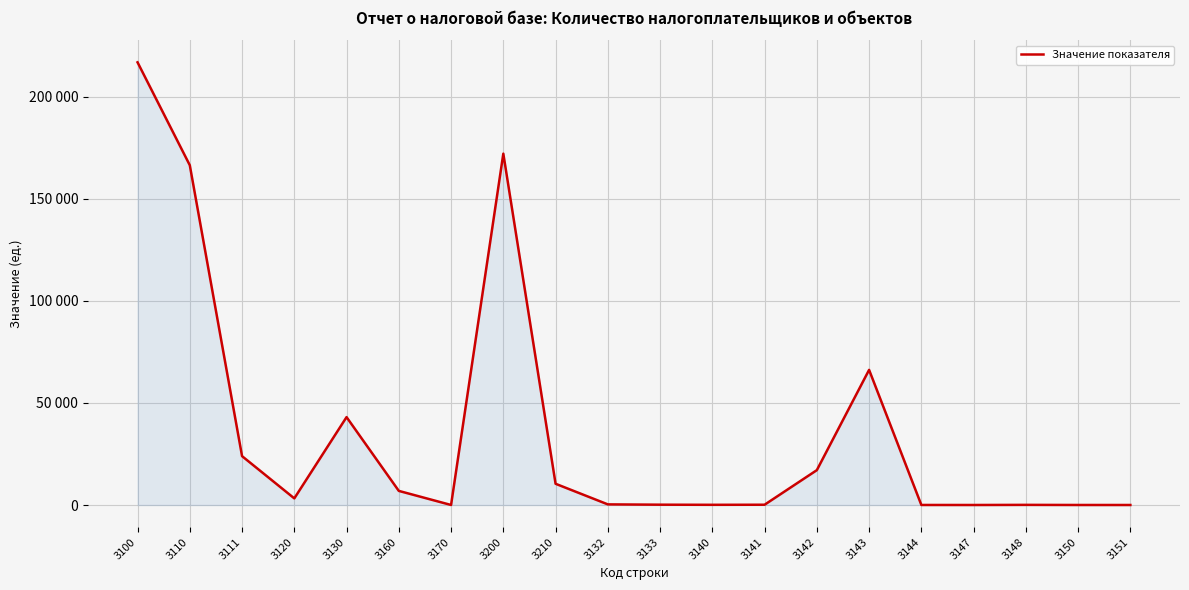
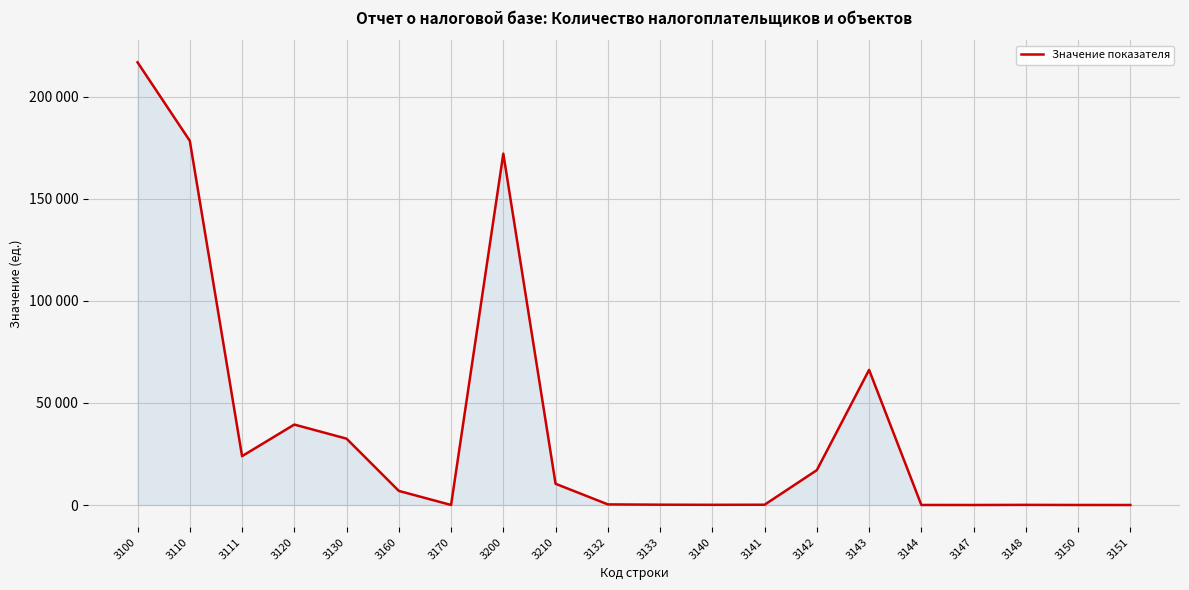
3110: 166000 -> 178000
3120: 3000 -> 39000
3130: 43000 -> 33000
